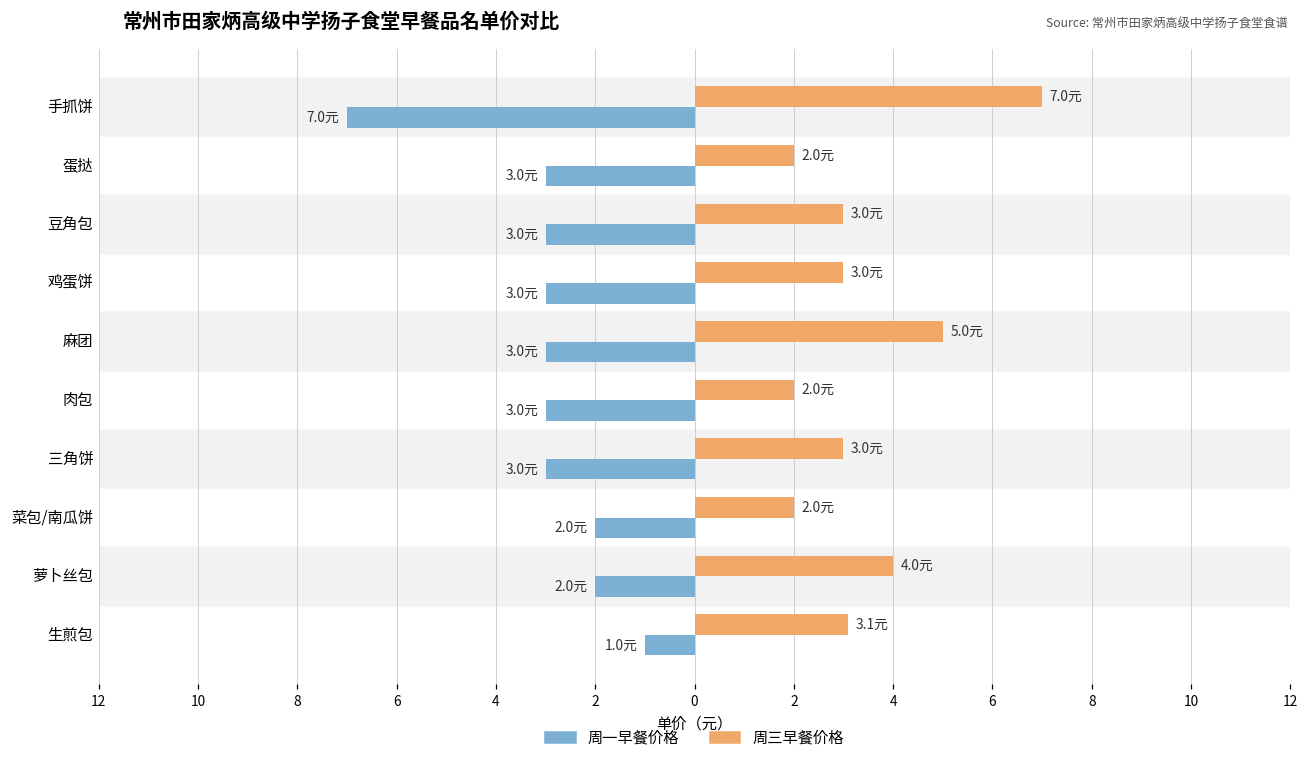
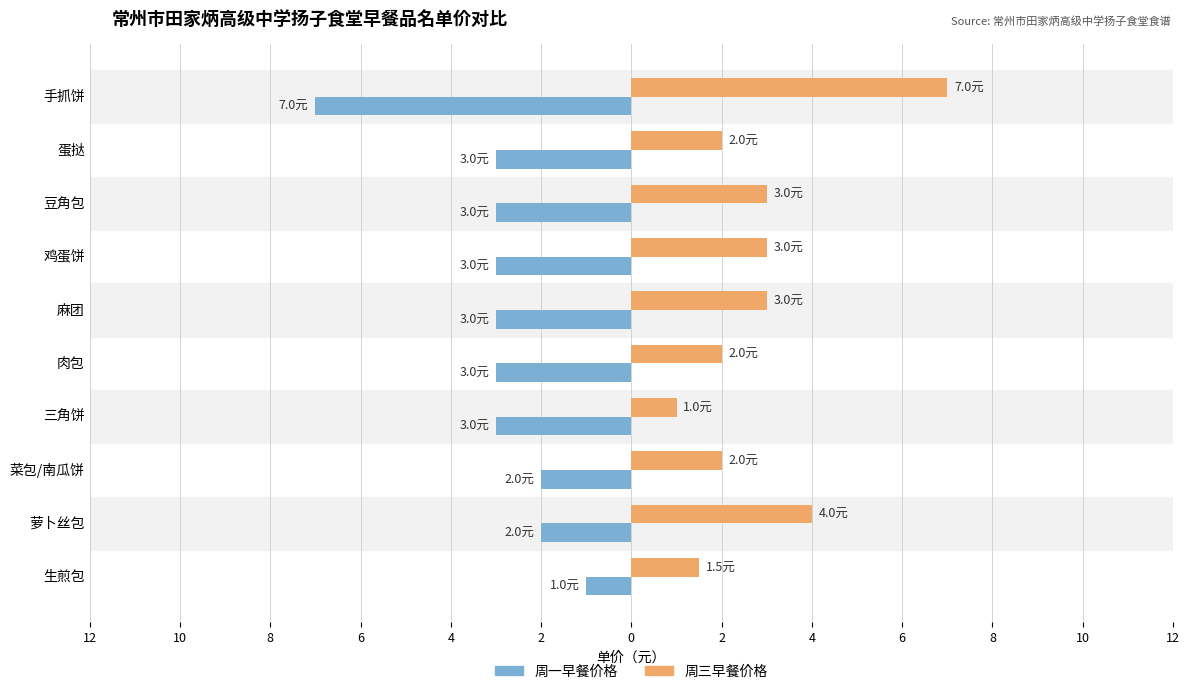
周三早餐价格, 麻团: 5.0元 -> 3.0元
周三早餐价格, 三角饼: 3.0元 -> 1.0元
周三早餐价格, 生煎包: 3.1元 -> 1.5元
